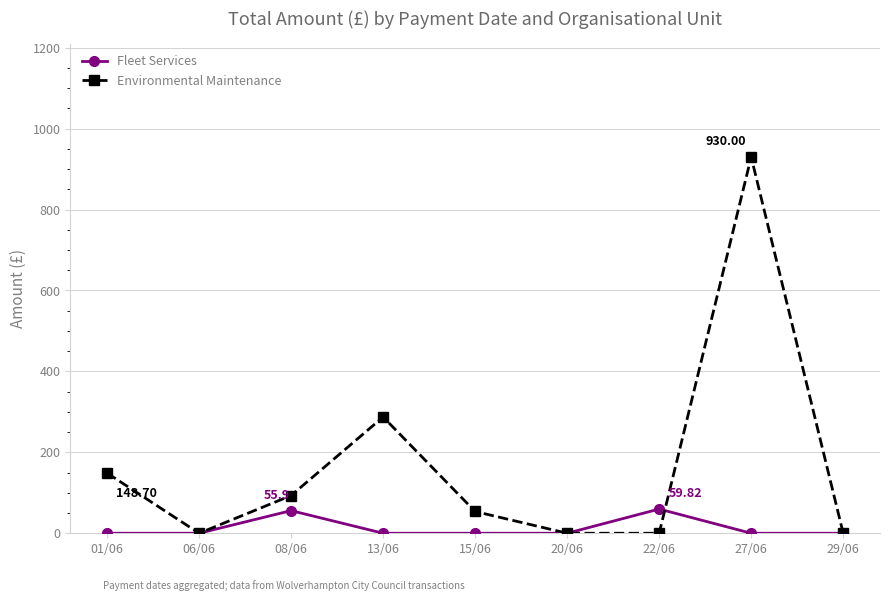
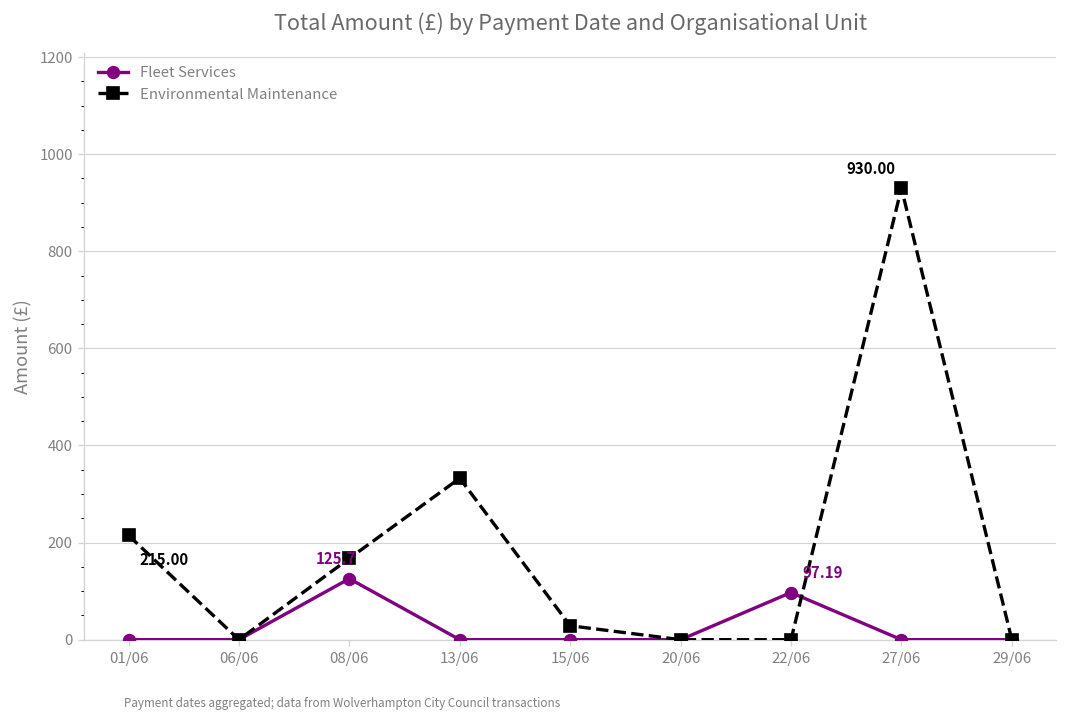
Environmental Maintenance, 01/06: 148.70 -> 215.00
Fleet Services, 08/06: 55.9 -> 125.7
Environmental Maintenance, 08/06: 90 -> 170
Environmental Maintenance, 13/06: 290 -> 330
Environmental Maintenance, 15/06: 50 -> 30
Fleet Services, 22/06: 59.82 -> 97.19
